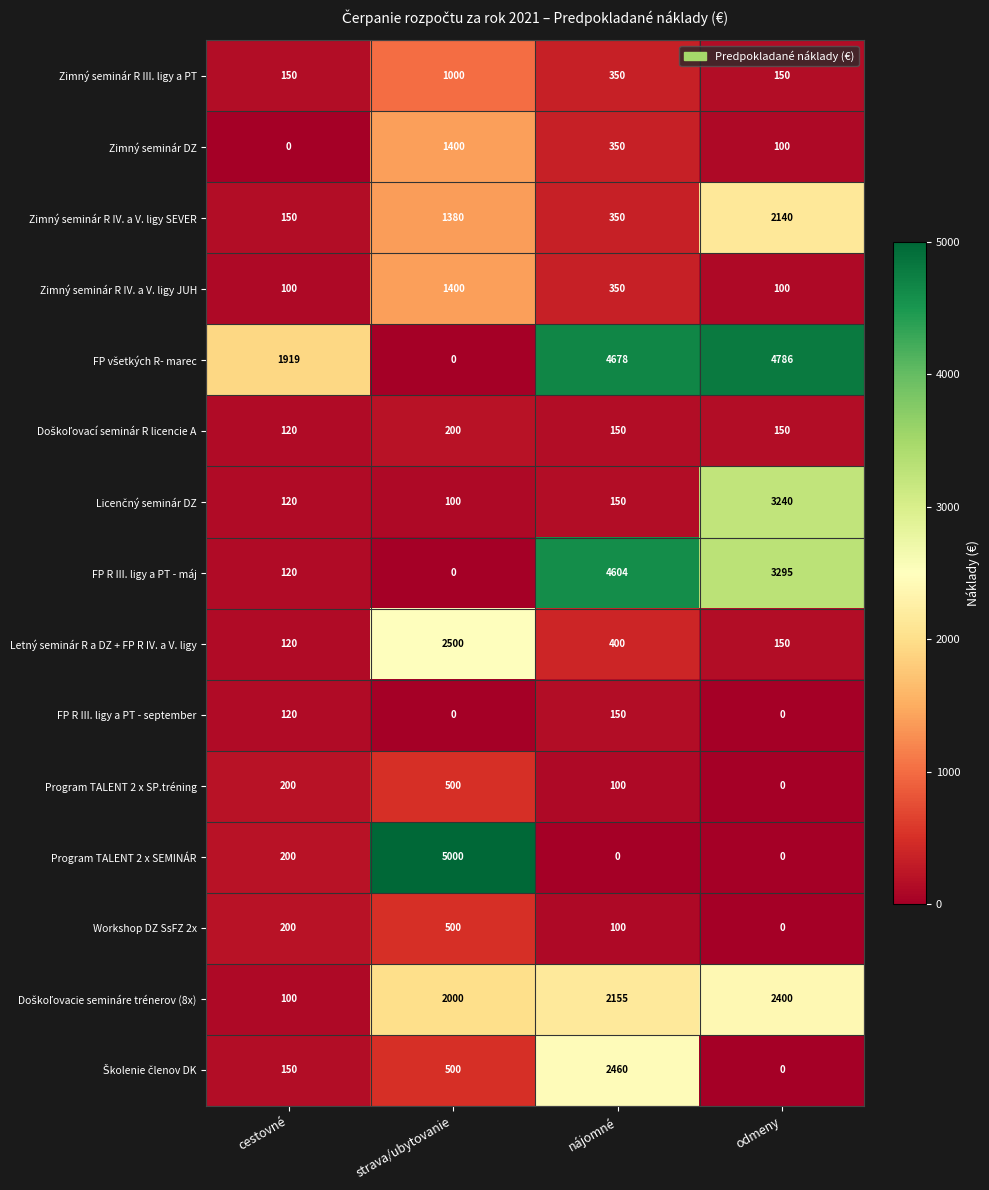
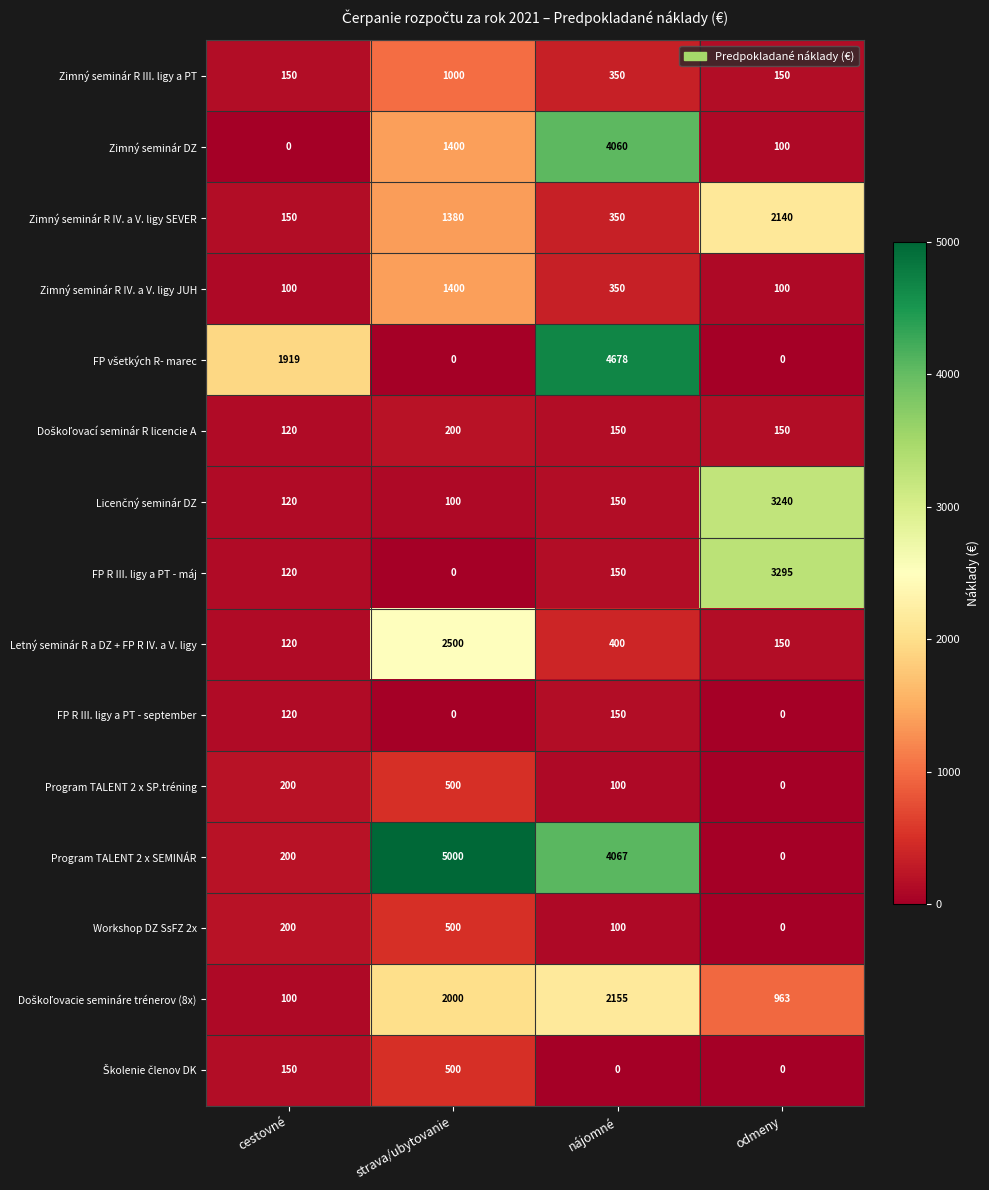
Zimný seminár DZ, nájomné: 350 -> 4060
FP všetkých R- marec, odmeny: 4786 -> 0
FP R III. ligy a PT - máj, nájomné: 4604 -> 150
Program TALENT 2 x SEMINÁR, nájomné: 0 -> 4067
Doškoľovacie semináre trénerov (8x), odmeny: 2400 -> 963
Školenie členov DK, nájomné: 2460 -> 0
